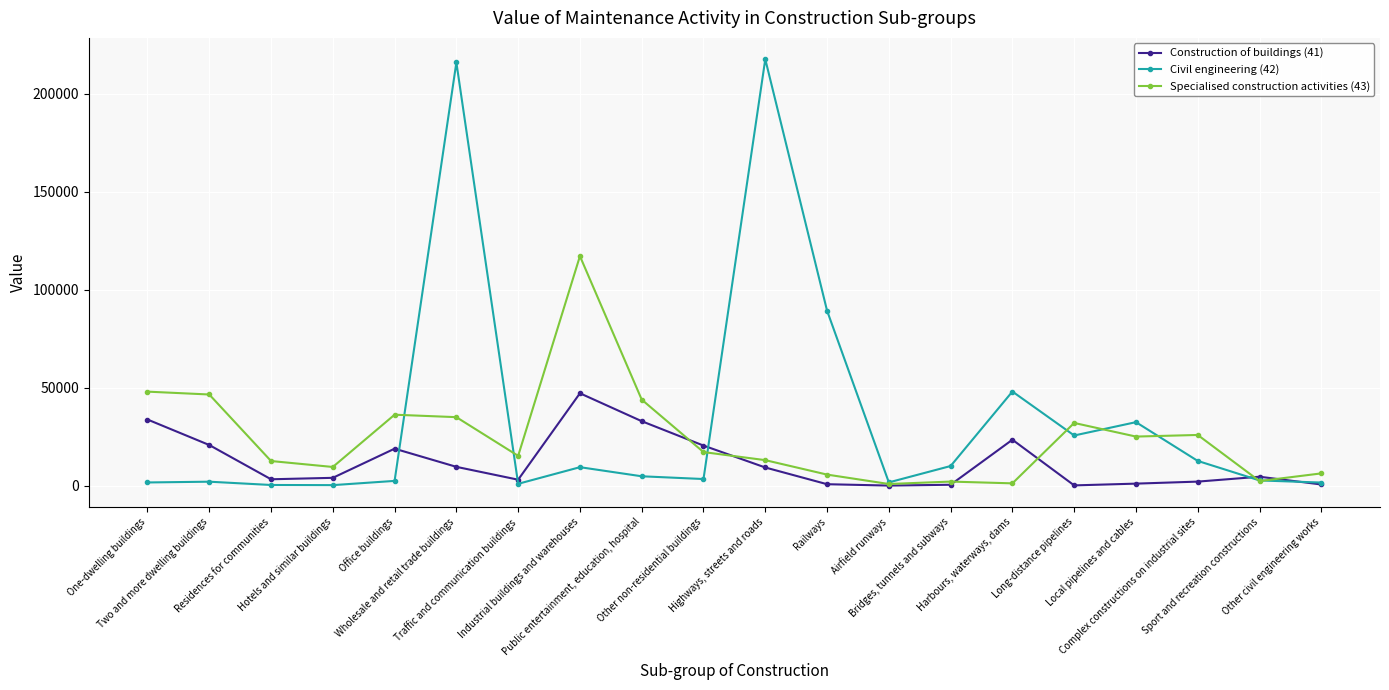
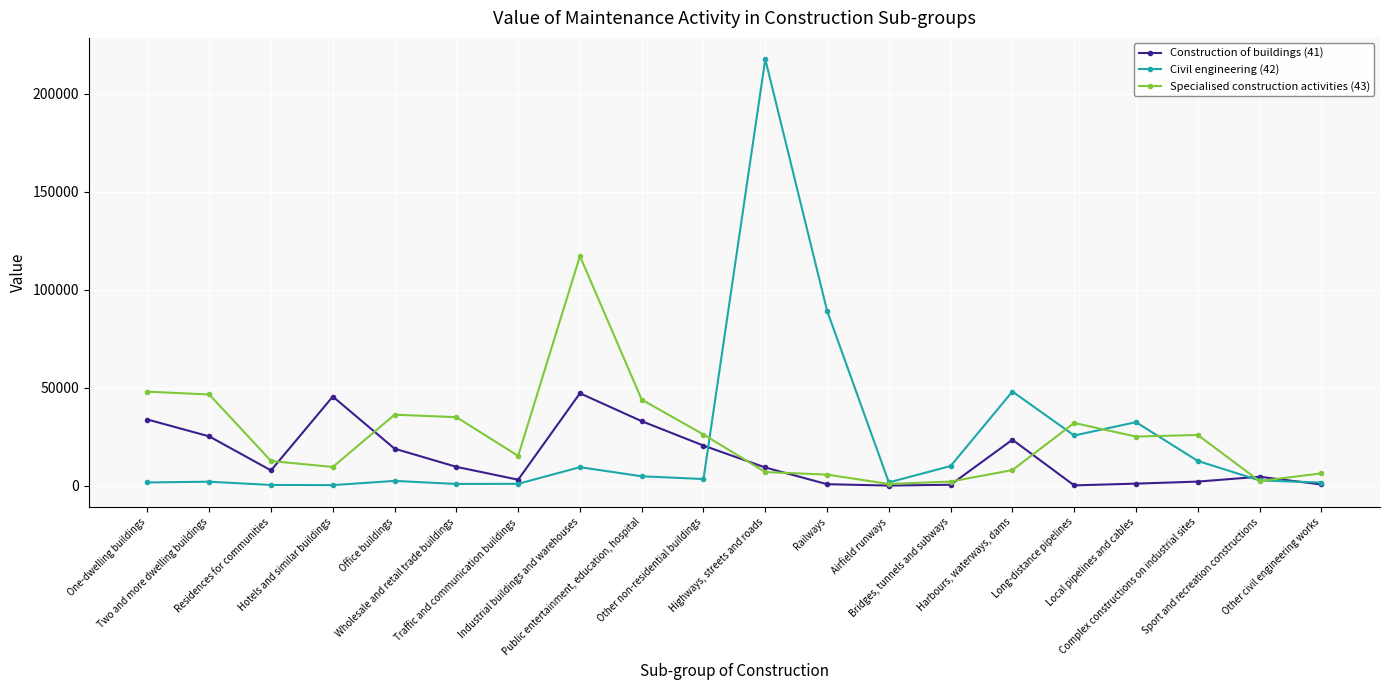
Construction of buildings (41), Two and more dwelling buildings: 21000 -> 25000
Construction of buildings (41), Residences for communities: 3000 -> 8000
Construction of buildings (41), Hotels and similar buildings: 4000 -> 45000
Civil engineering (42), Wholesale and retail trade buildings: 216000 -> 1000
Specialised construction activities (43), Other non-residential buildings: 17000 -> 26000
Specialised construction activities (43), Highways, streets and roads: 13000 -> 7000
Specialised construction activities (43), Harbours, waterways, dams: 1000 -> 8000
